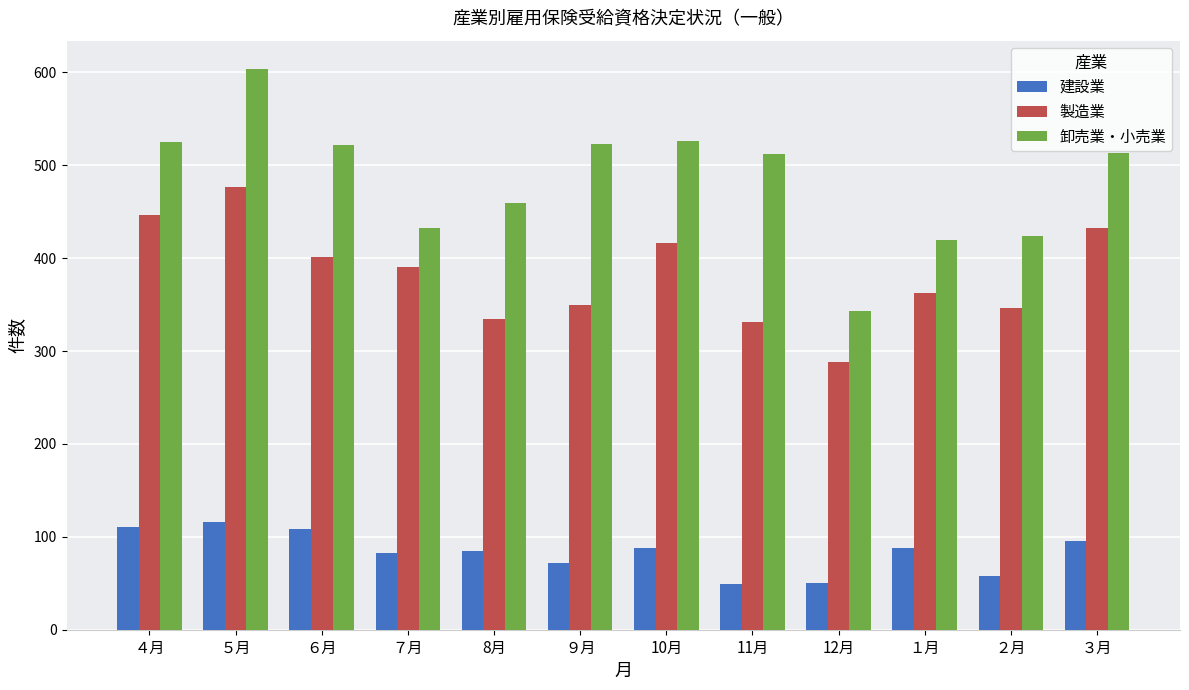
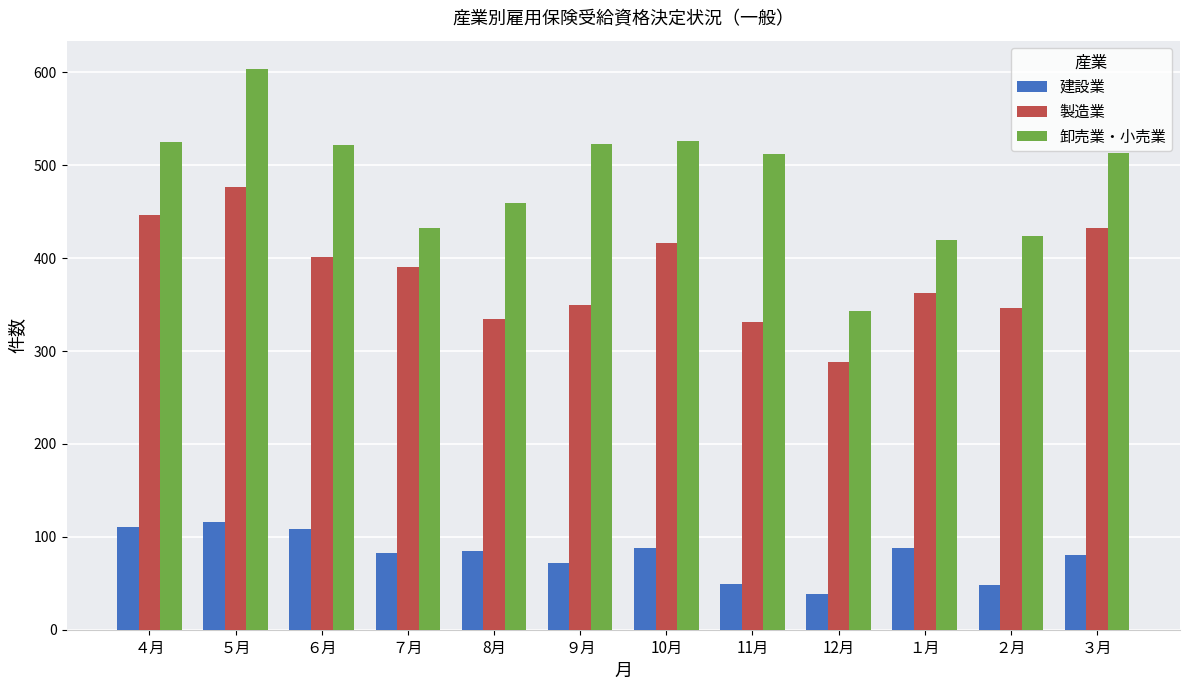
建設業, 12月: 50 -> 40
建設業, ２月: 60 -> 50
建設業, ３月: 100 -> 80
